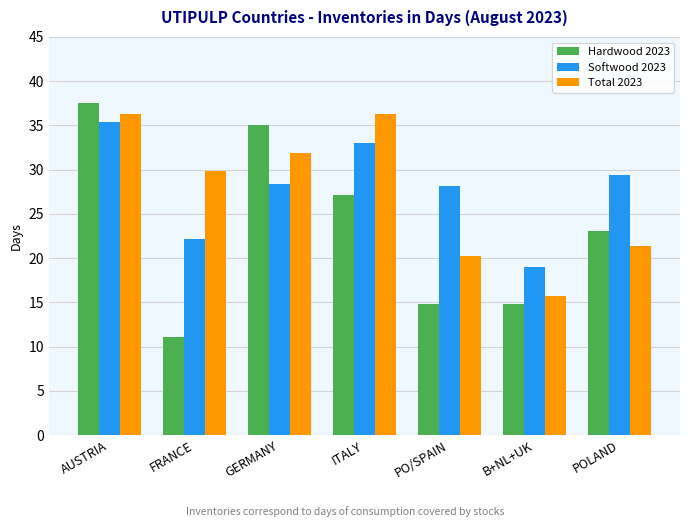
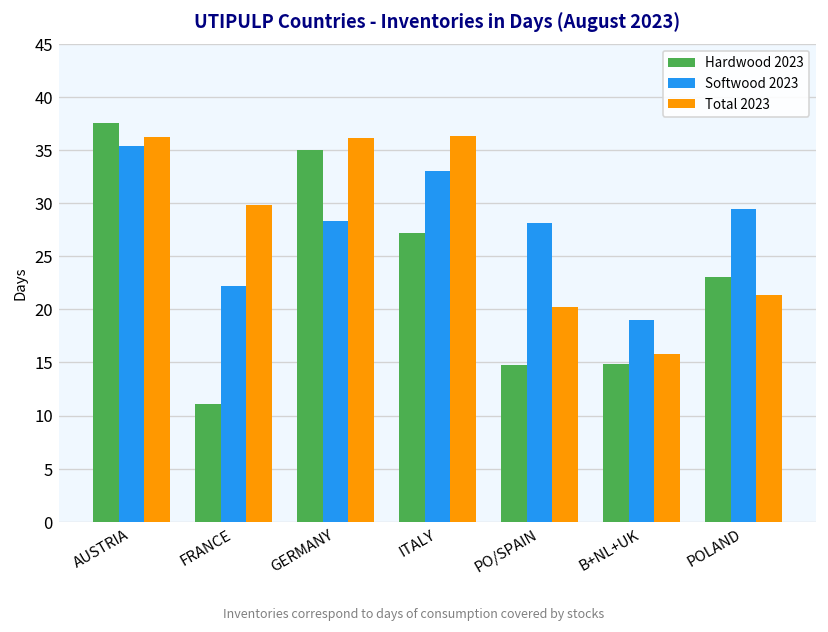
Total 2023, GERMANY: 32 -> 36
